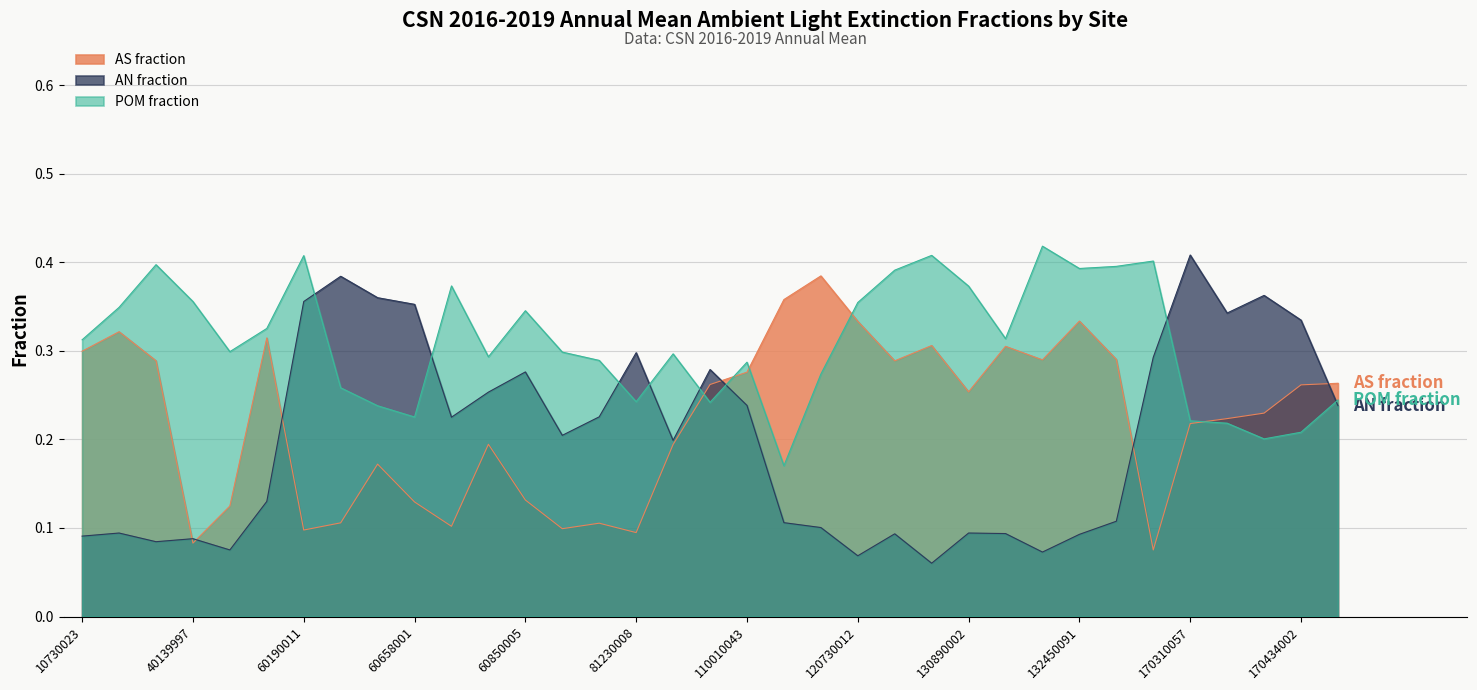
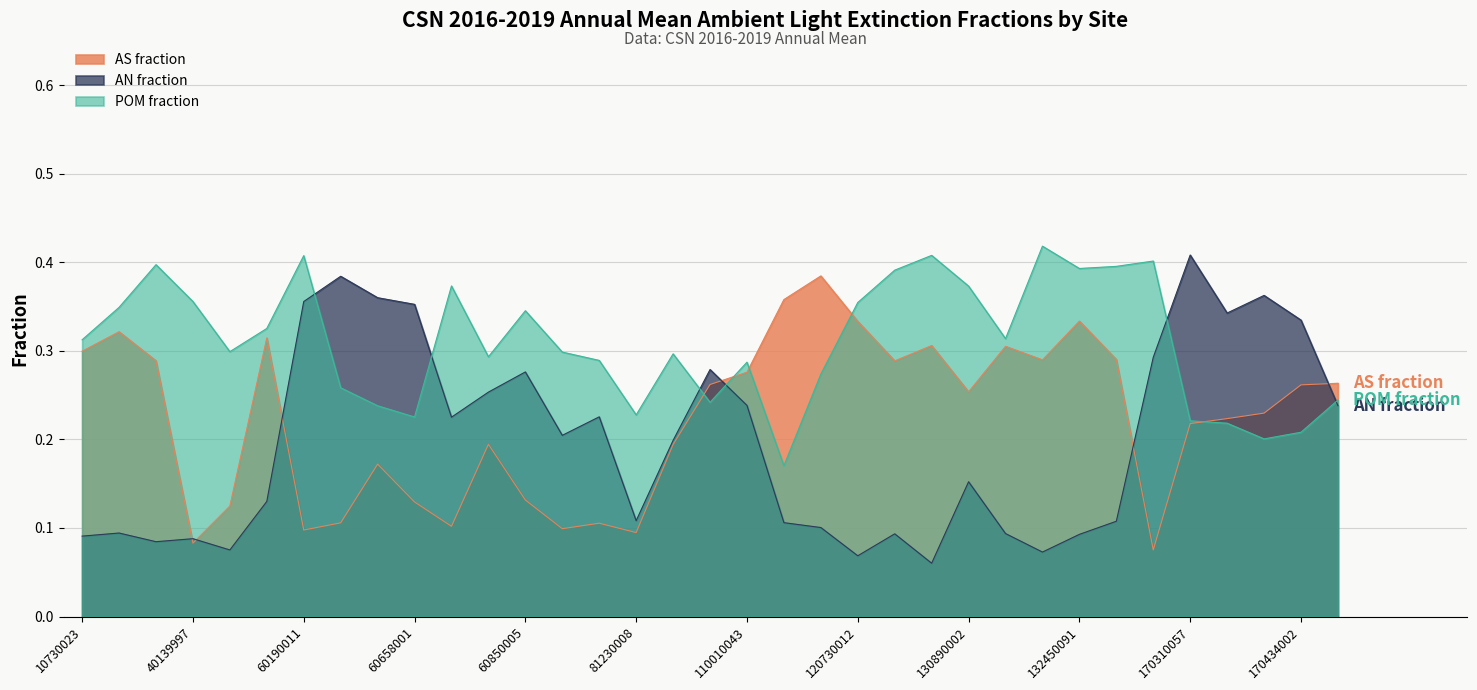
AN fraction, 81230008: 0.30 -> 0.11
POM fraction, 81230008: 0.24 -> 0.23
AN fraction, 130890002: 0.09 -> 0.15
